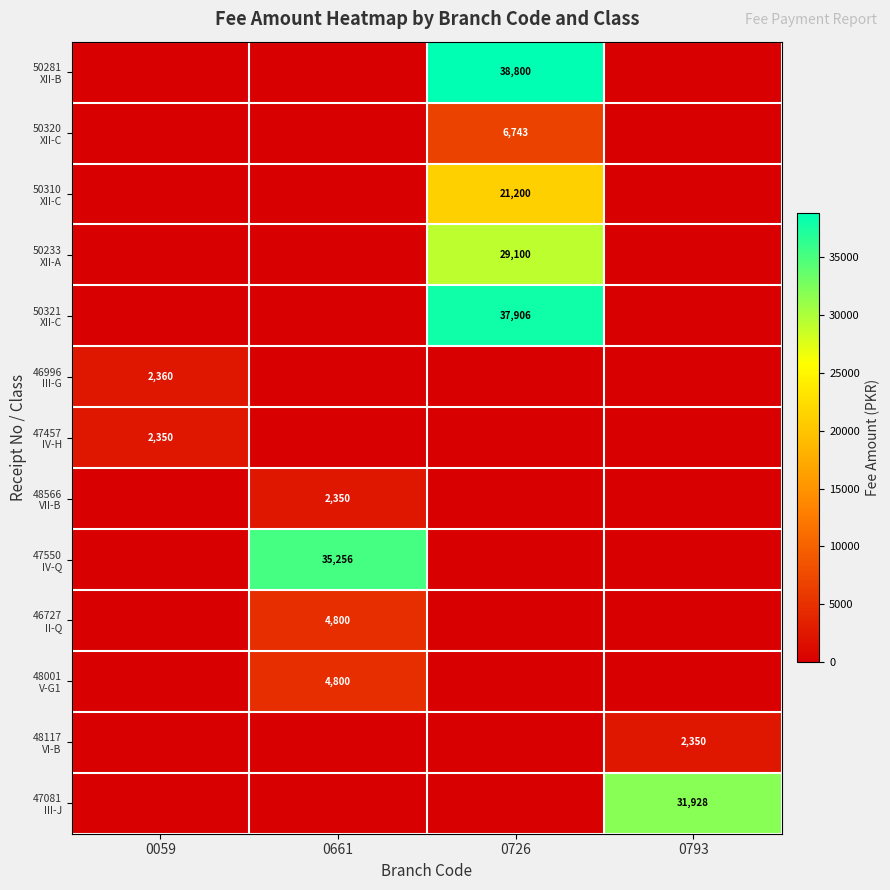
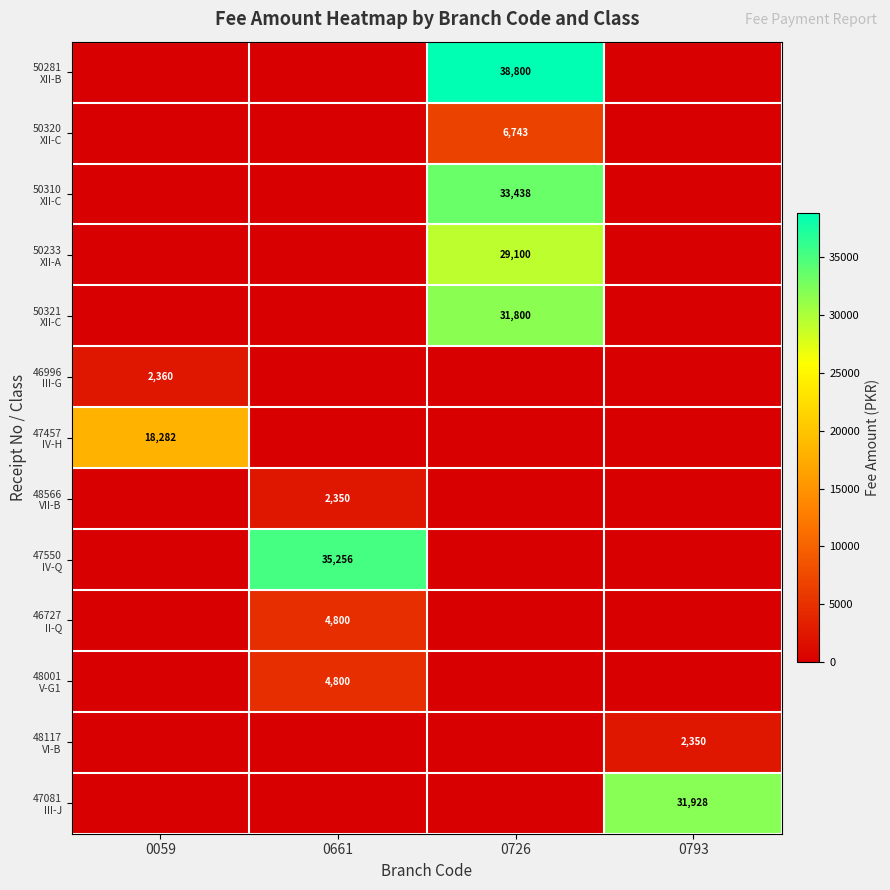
50310 XII-C, 0726: 21,200 -> 33,438
50321 XII-C, 0726: 37,906 -> 31,800
47457 IV-H, 0059: 2,350 -> 18,282
